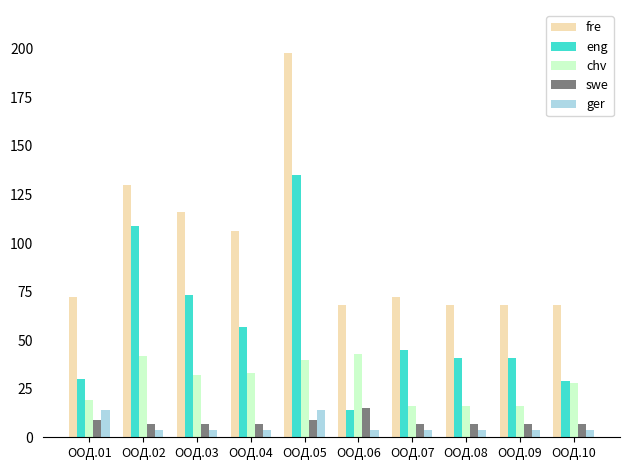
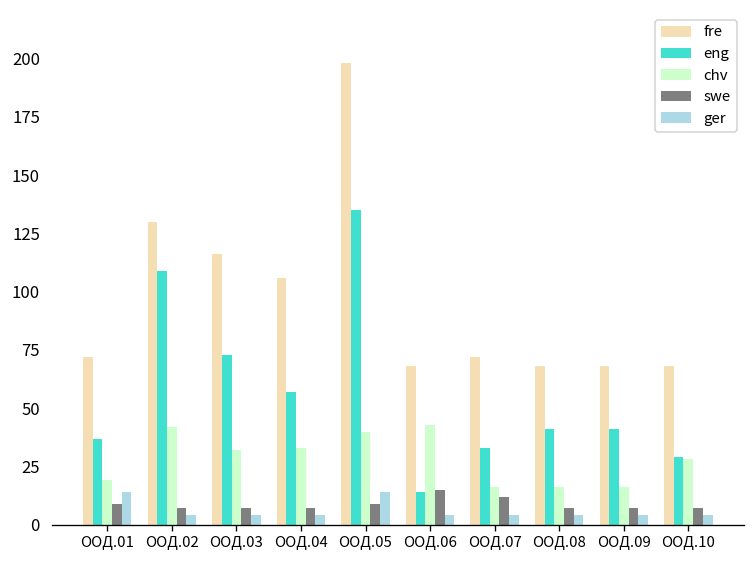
eng, ООД.01: 30 -> 37
eng, ООД.07: 45 -> 33
swe, ООД.07: 7 -> 12
